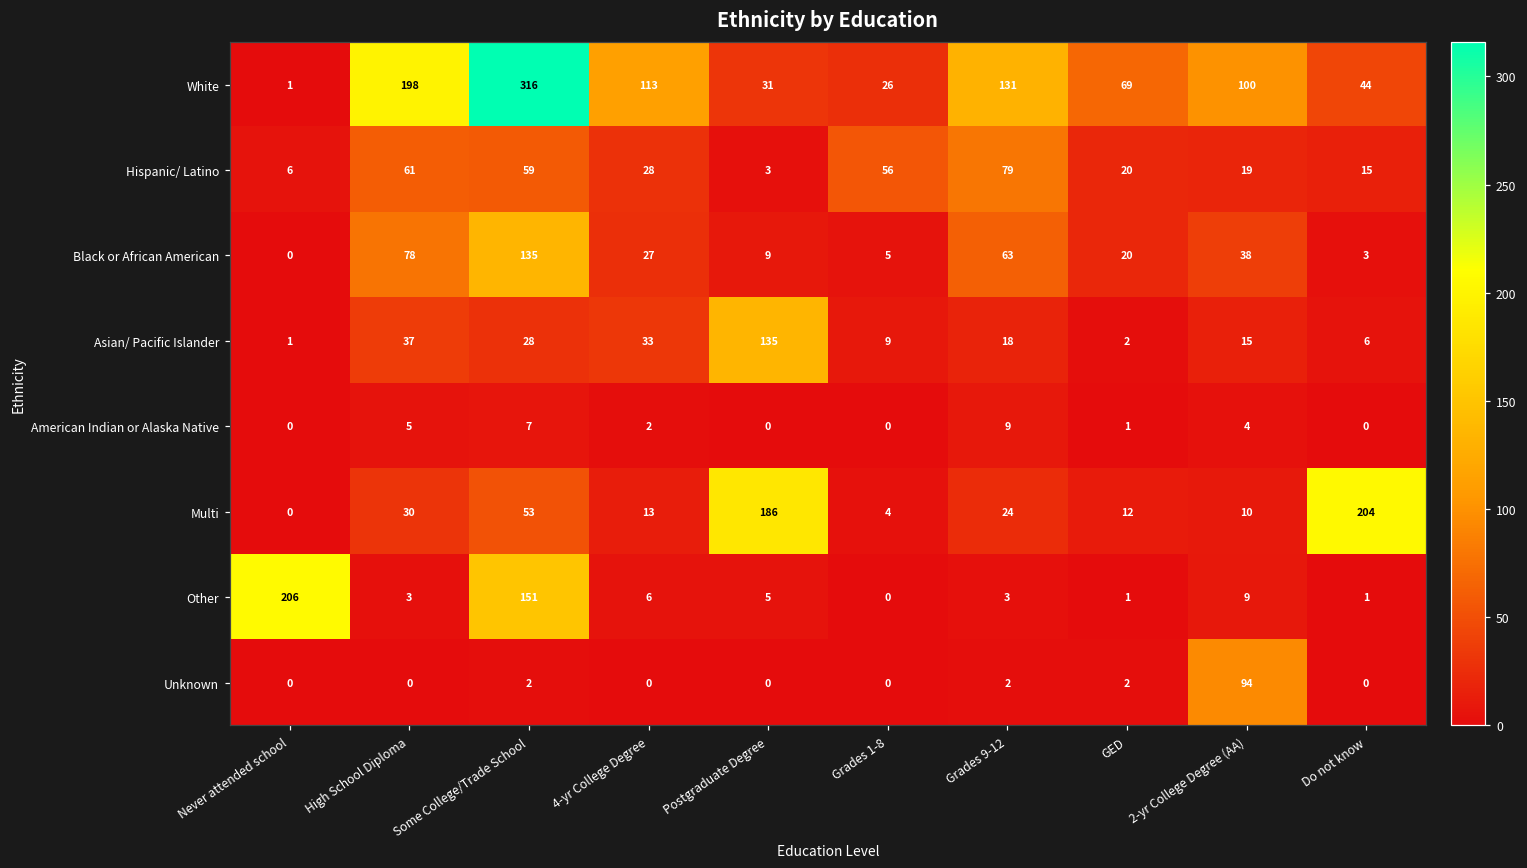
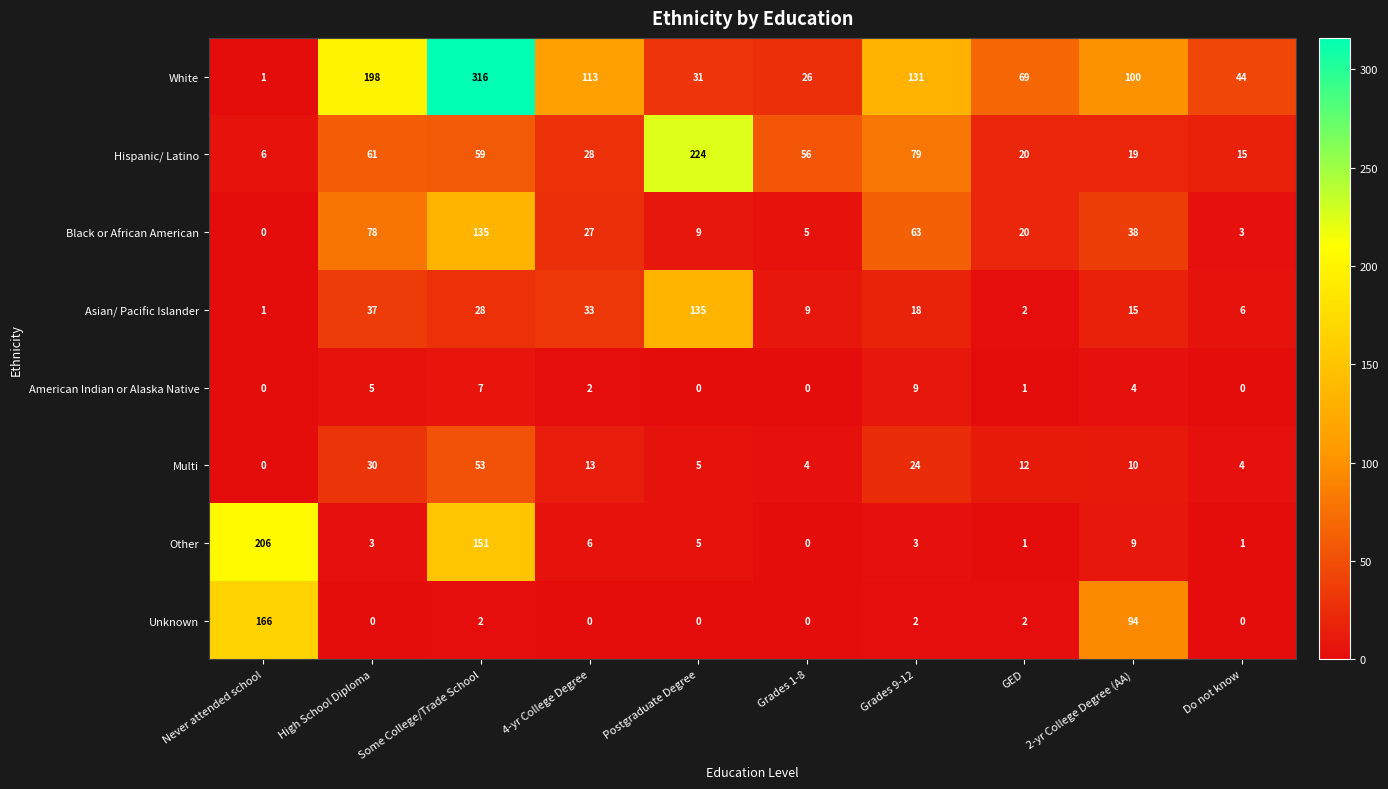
Hispanic/ Latino, Postgraduate Degree: 3 -> 224
Multi, Postgraduate Degree: 186 -> 5
Multi, Do not know: 204 -> 4
Unknown, Never attended school: 0 -> 166
